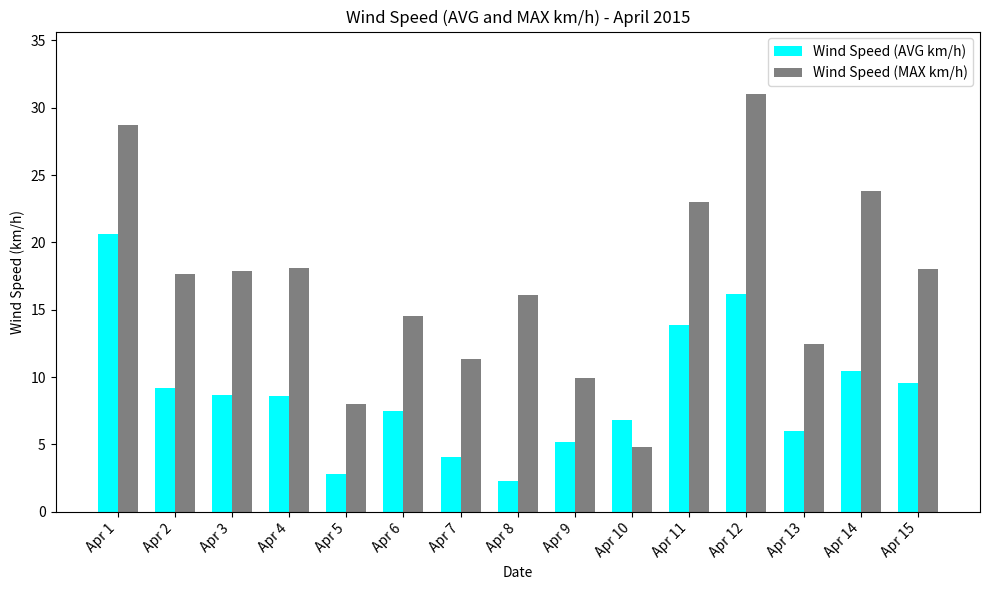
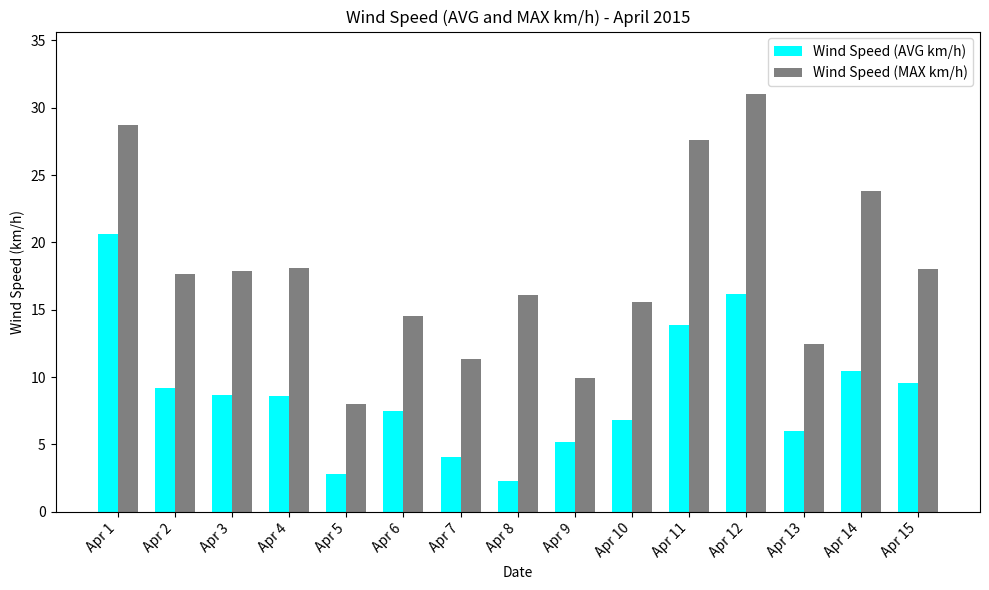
Wind Speed (MAX km/h), Apr 10: 4.8 -> 15.5
Wind Speed (MAX km/h), Apr 11: 23.0 -> 27.6
